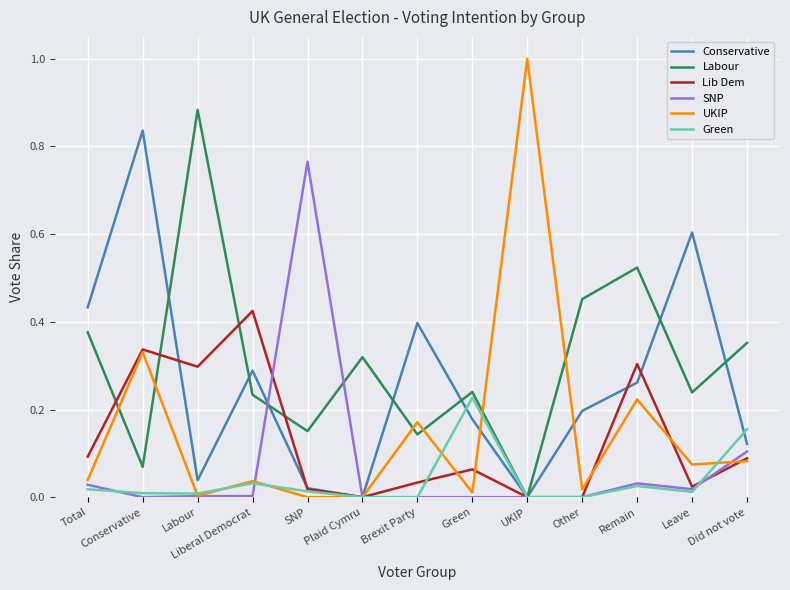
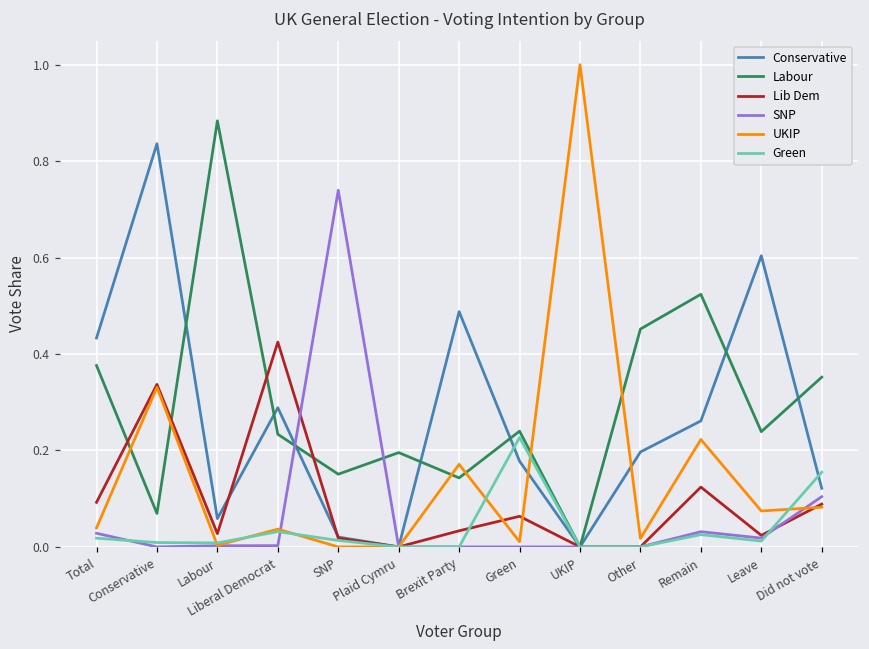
Conservative, Labour: 0.04 -> 0.06
Lib Dem, Labour: 0.30 -> 0.03
SNP, SNP: 0.77 -> 0.74
Labour, Plaid Cymru: 0.32 -> 0.20
Conservative, Brexit Party: 0.40 -> 0.49
Lib Dem, Remain: 0.30 -> 0.12
